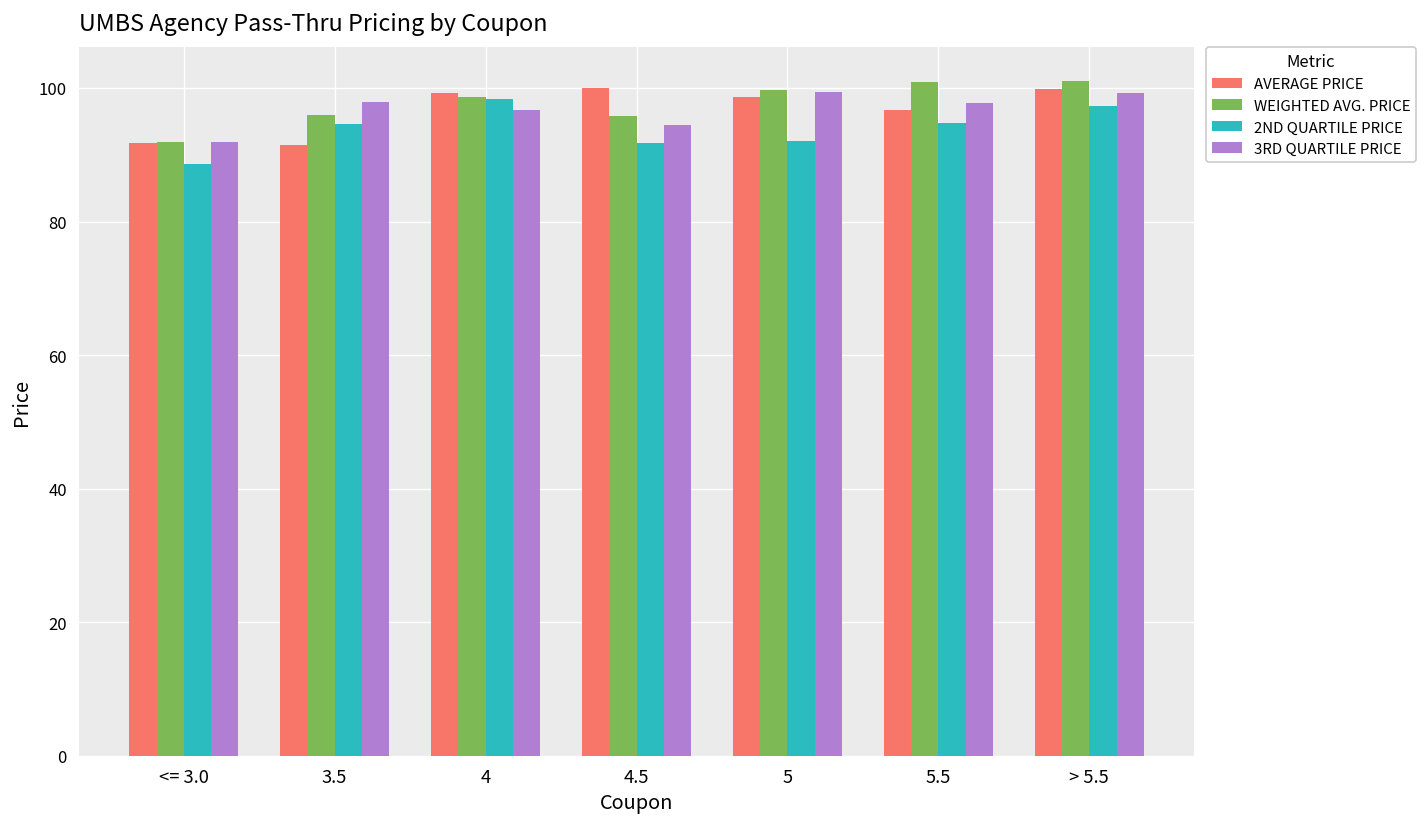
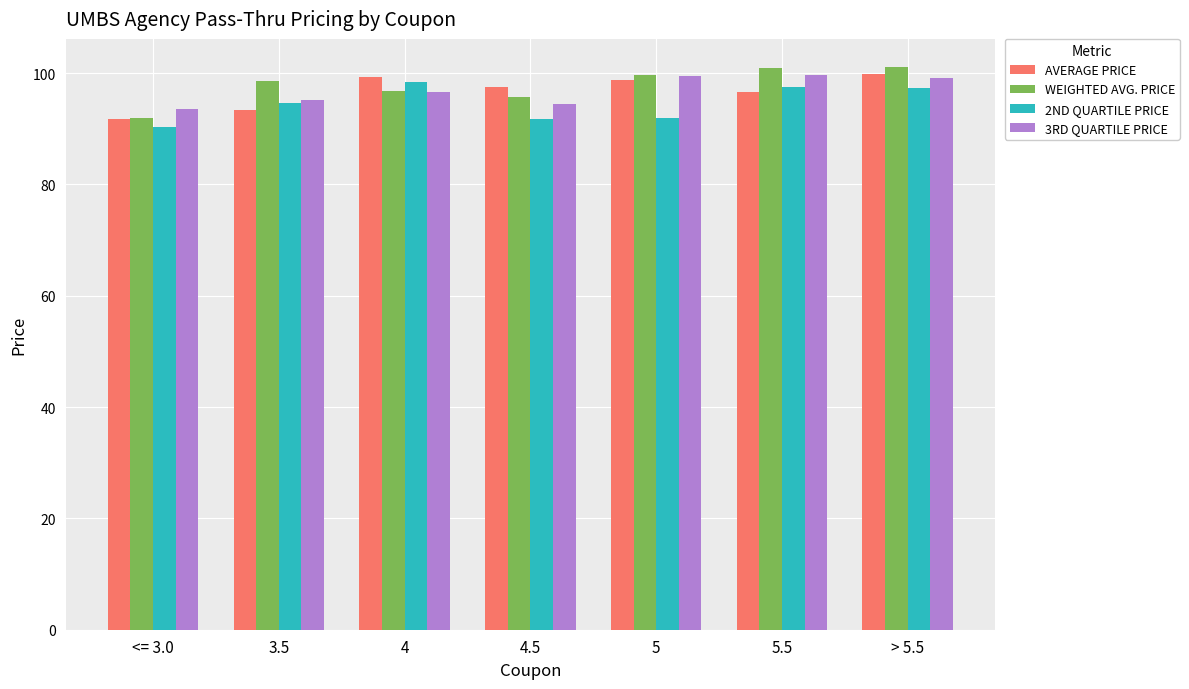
2ND QUARTILE PRICE, <= 3.0: 89 -> 90
3RD QUARTILE PRICE, <= 3.0: 92 -> 94
AVERAGE PRICE, 3.5: 91 -> 93
WEIGHTED AVG. PRICE, 3.5: 96 -> 99
3RD QUARTILE PRICE, 3.5: 98 -> 95
WEIGHTED AVG. PRICE, 4: 99 -> 97
AVERAGE PRICE, 4.5: 100 -> 98
2ND QUARTILE PRICE, 5.5: 95 -> 98
3RD QUARTILE PRICE, 5.5: 98 -> 100
